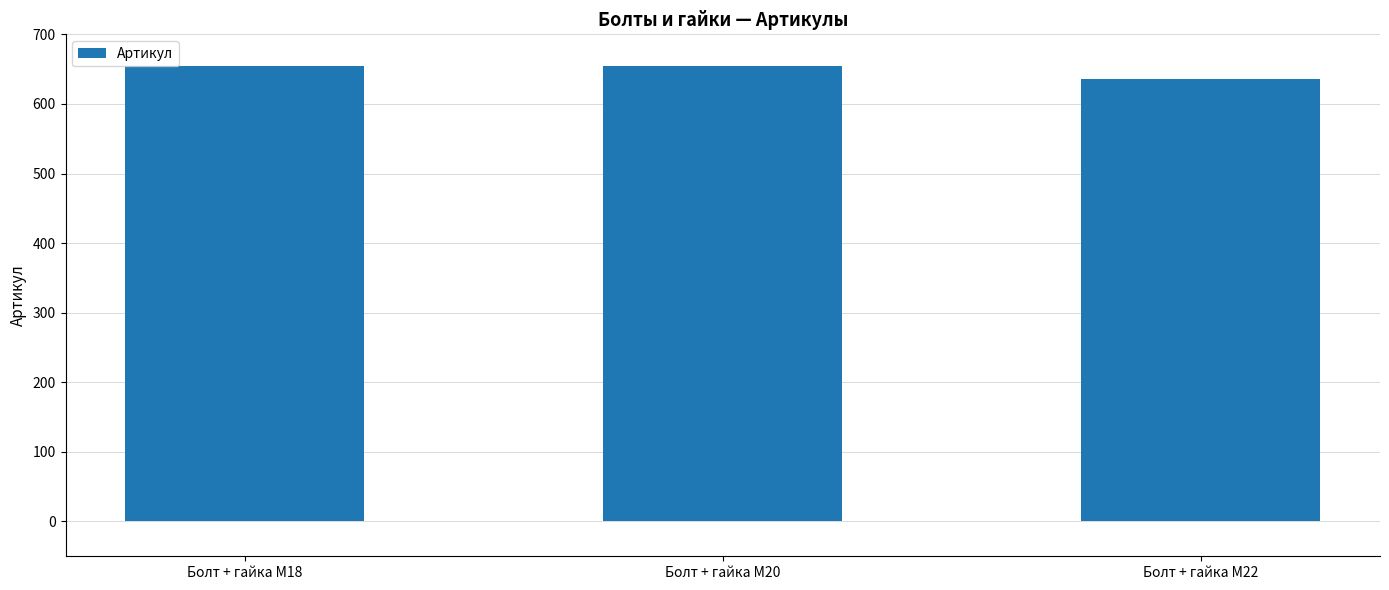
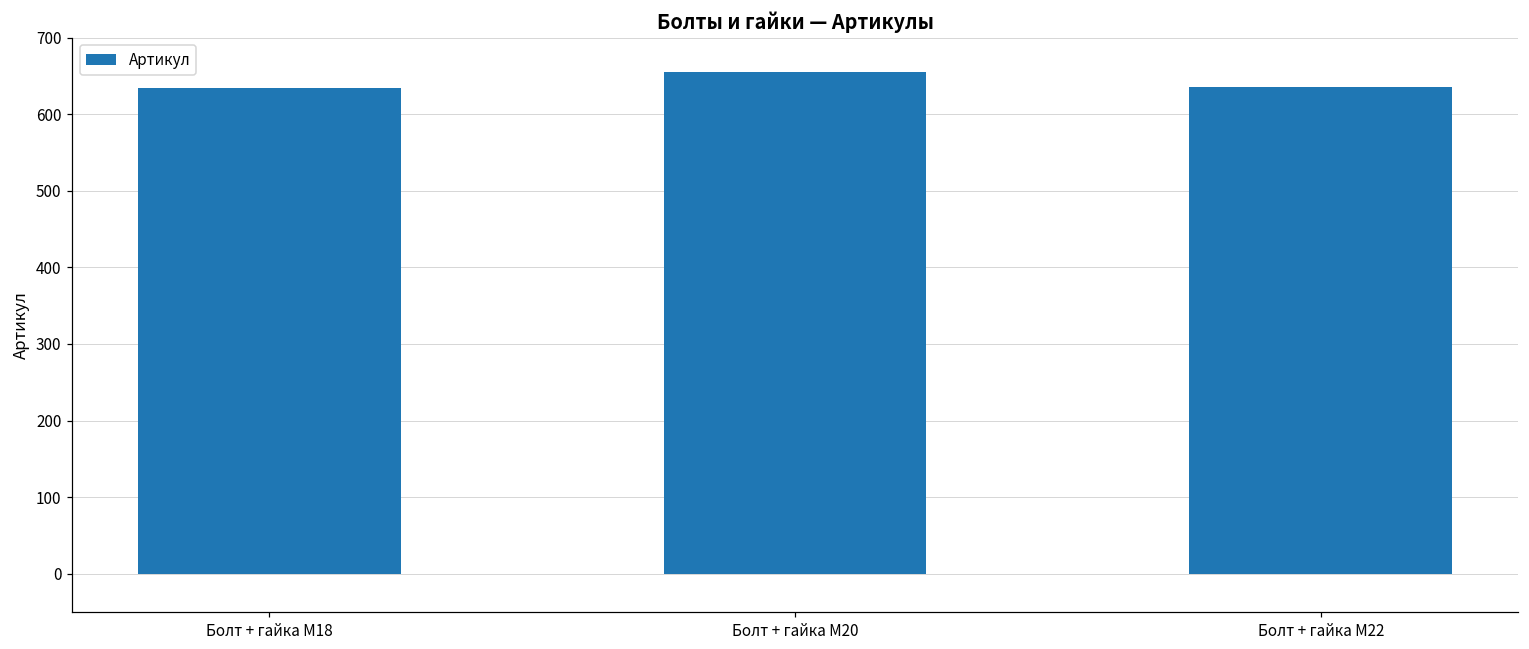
Болт + гайка M18: 650 -> 640
